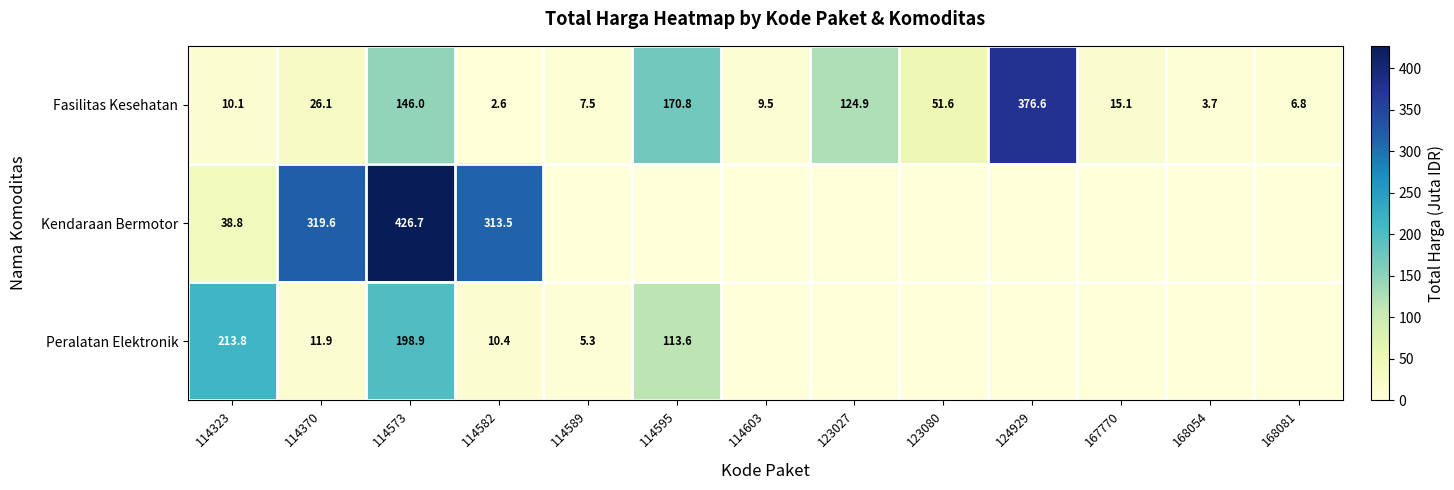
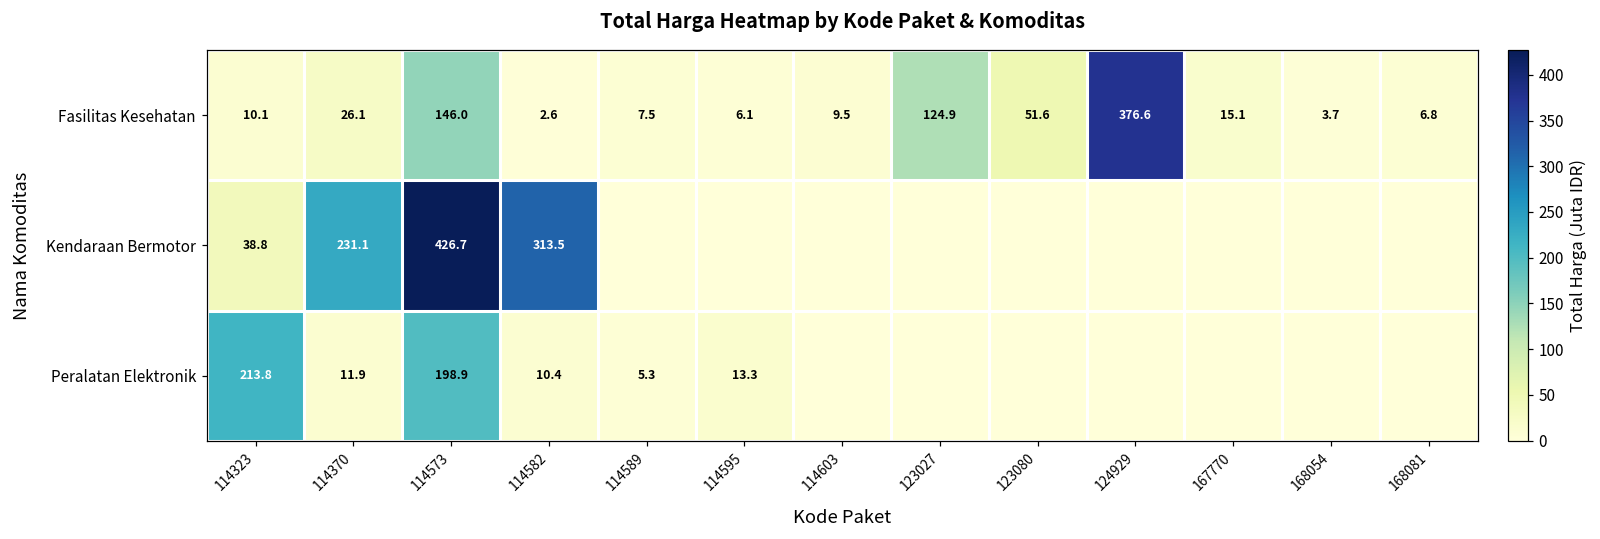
Fasilitas Kesehatan, 114595: 170.8 -> 6.1
Kendaraan Bermotor, 114370: 319.6 -> 231.1
Peralatan Elektronik, 114595: 113.6 -> 13.3
